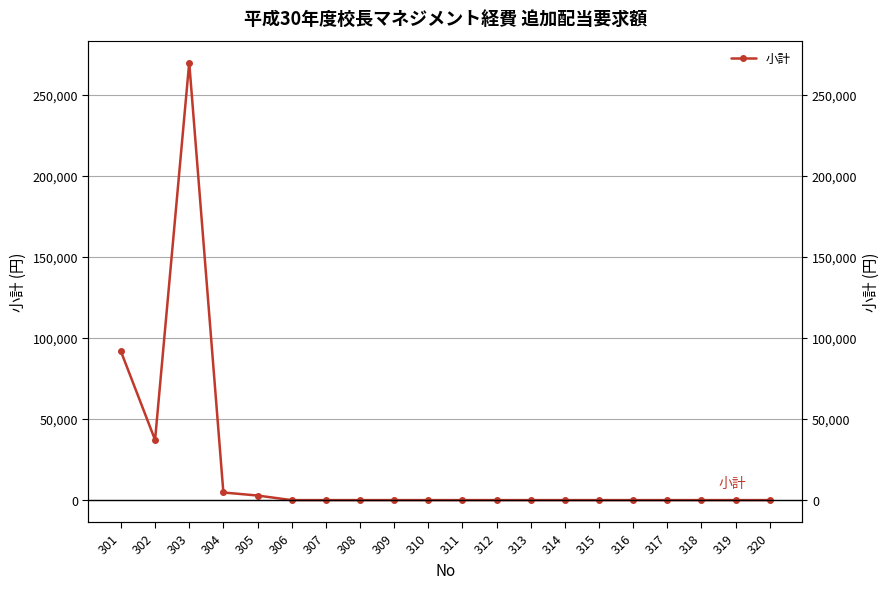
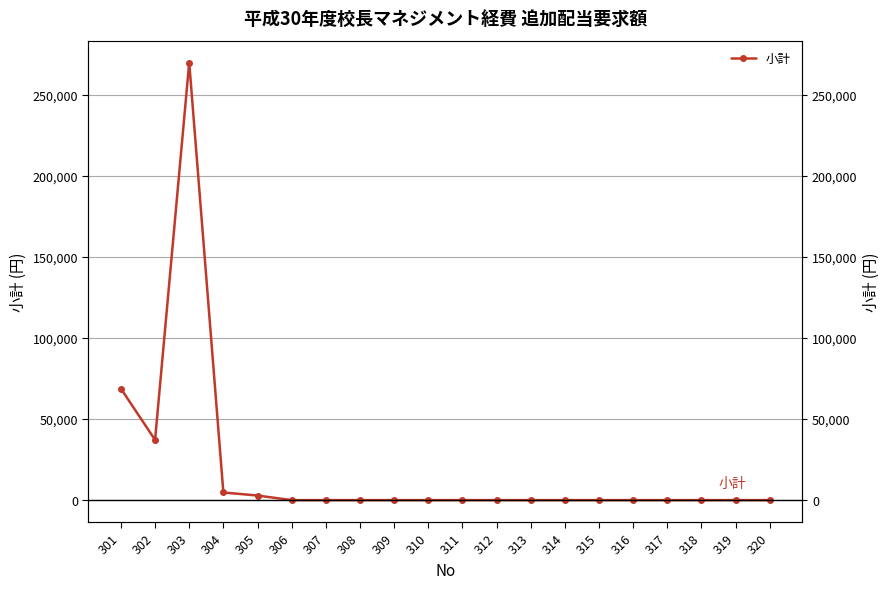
301: 92,000 -> 69,000
